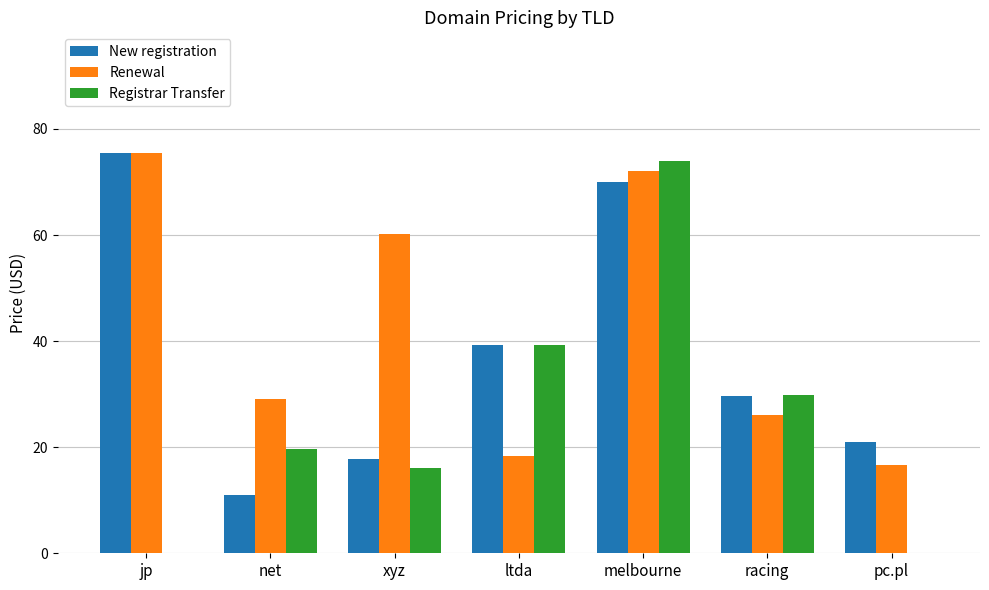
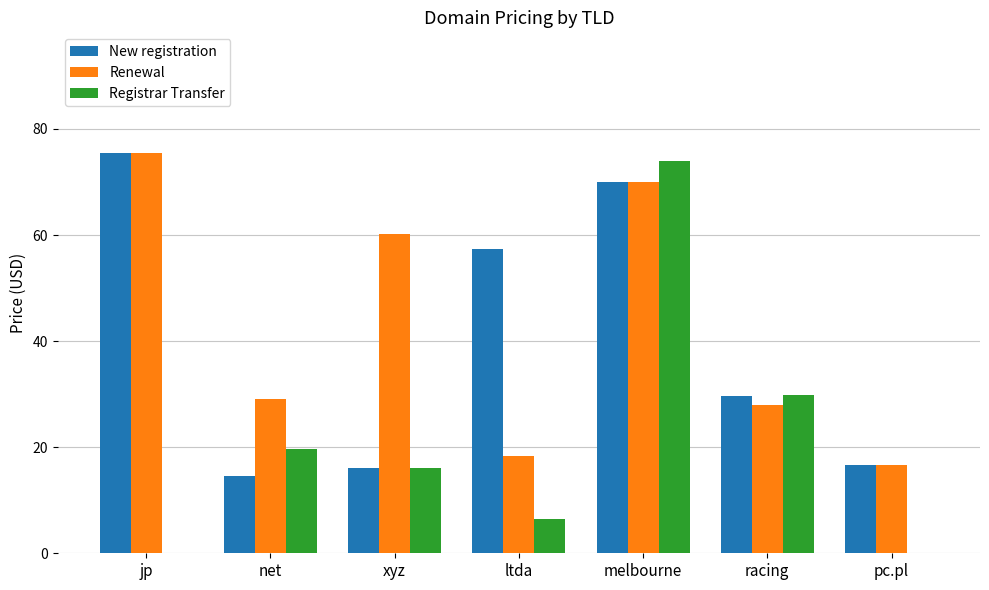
New registration, net: 11 -> 15
New registration, xyz: 18 -> 16
New registration, ltda: 39 -> 57
Registrar Transfer, ltda: 39 -> 7
Renewal, melbourne: 72 -> 70
Renewal, racing: 26 -> 28
New registration, pc.pl: 21 -> 17
